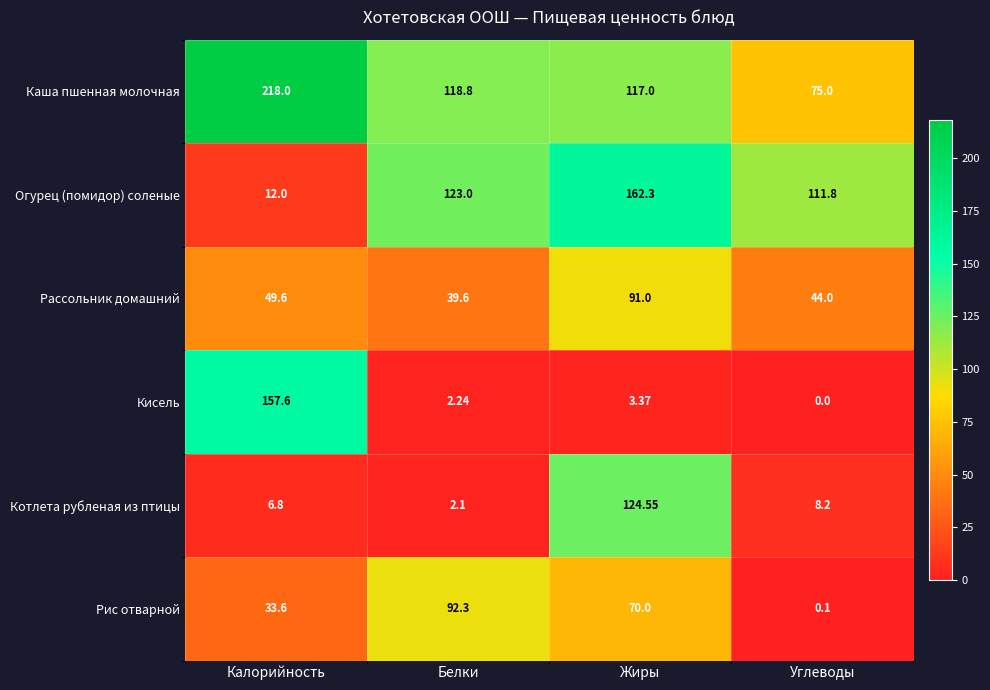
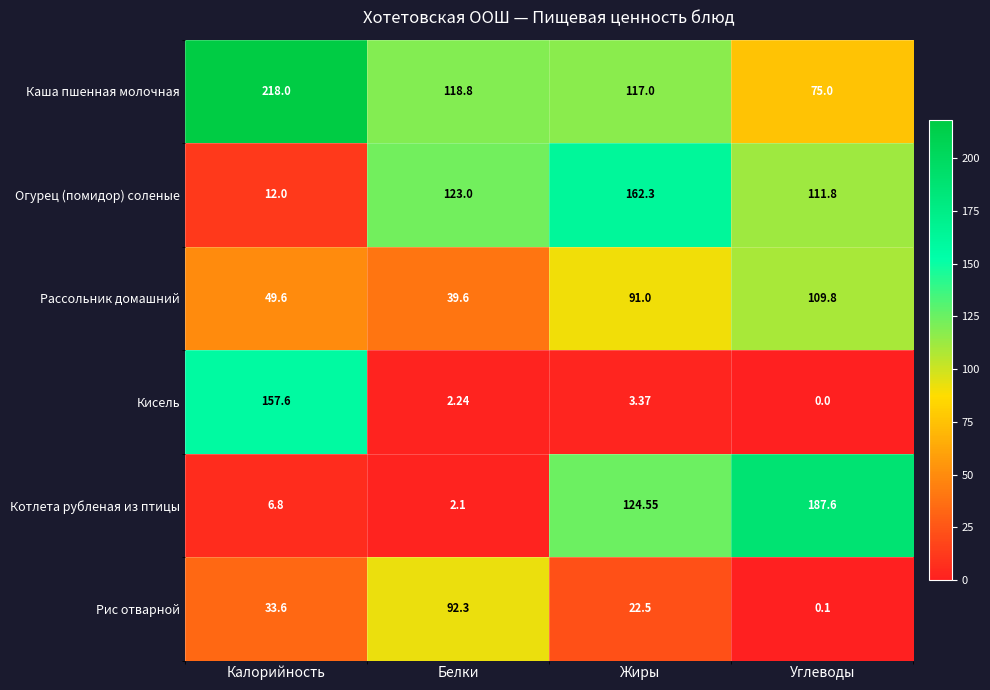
Рассольник домашний, Углеводы: 44.0 -> 109.8
Котлета рубленая из птицы, Углеводы: 8.2 -> 187.6
Рис отварной, Жиры: 70.0 -> 22.5
